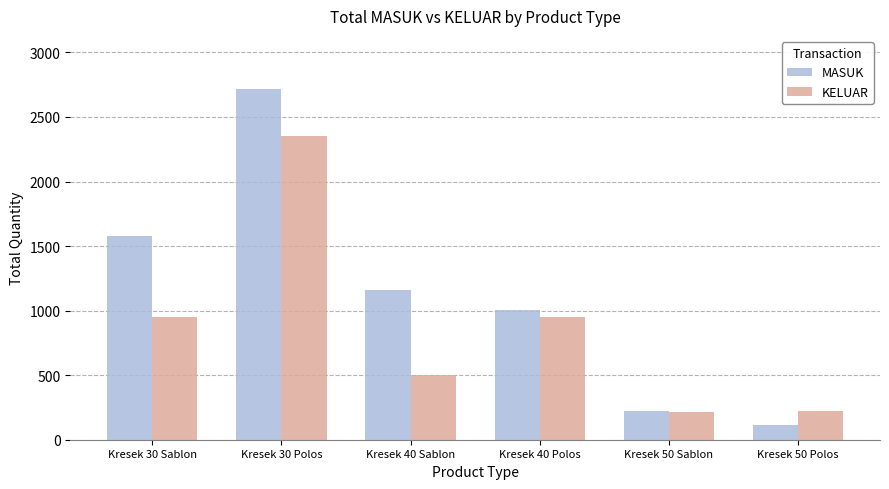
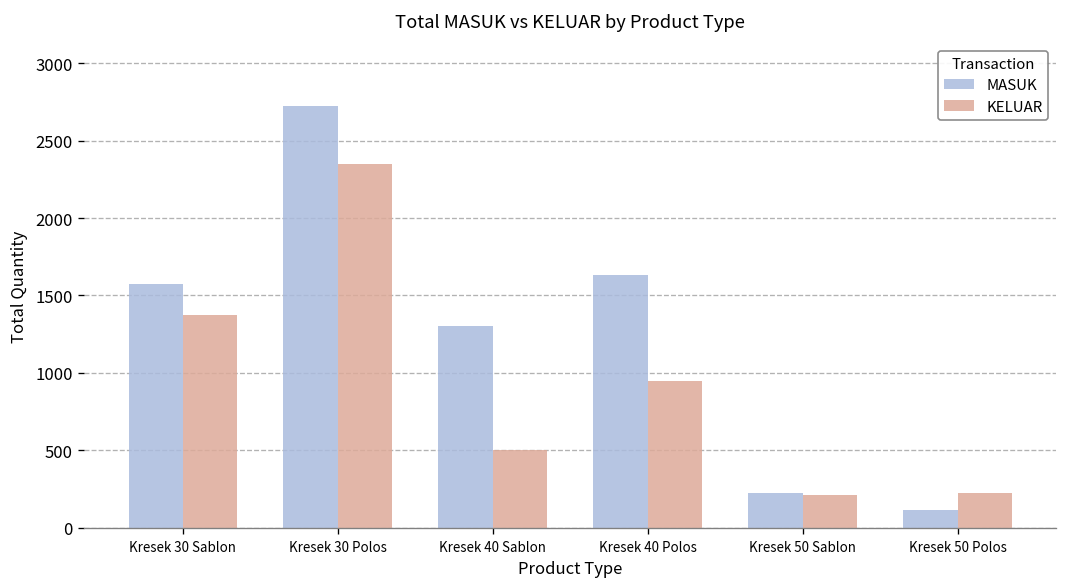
KELUAR, Kresek 30 Sablon: 950 -> 1380
MASUK, Kresek 40 Sablon: 1160 -> 1300
MASUK, Kresek 40 Polos: 1000 -> 1630
